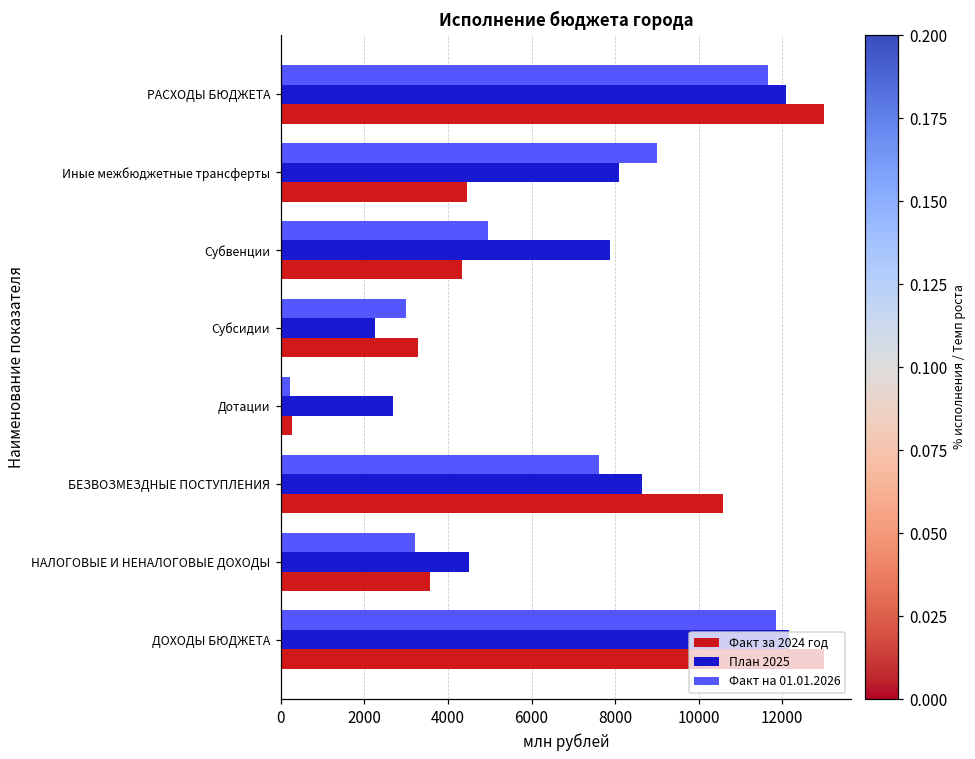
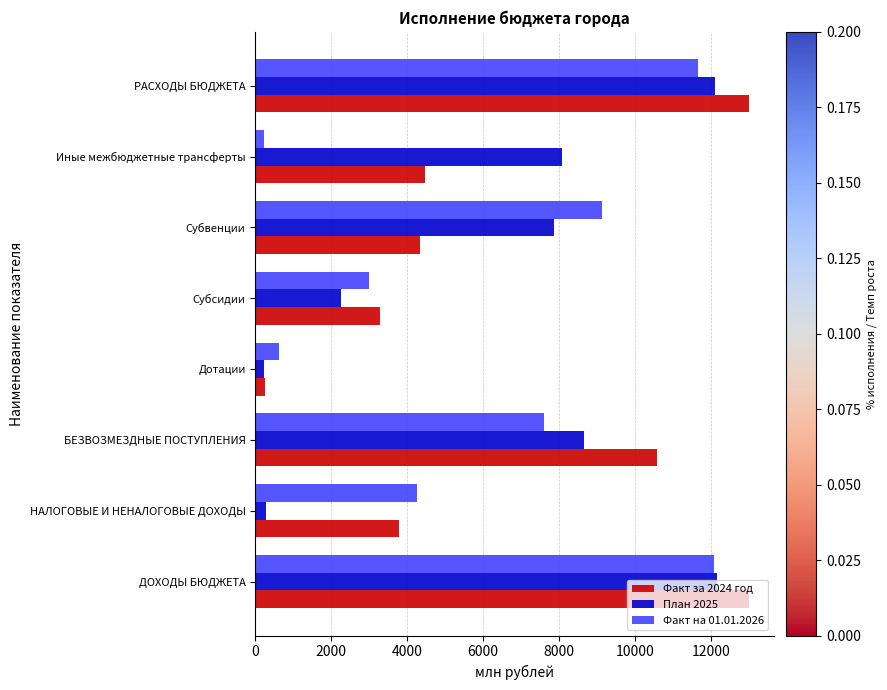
Факт на 01.01.2026, Иные межбюджетные трансферты: 9000 -> 200
Факт на 01.01.2026, Субвенции: 4900 -> 9100
Факт на 01.01.2026, Дотации: 200 -> 600
План 2025, Дотации: 2700 -> 200
Факт на 01.01.2026, НАЛОГОВЫЕ И НЕНАЛОГОВЫЕ ДОХОДЫ: 3200 -> 4300
План 2025, НАЛОГОВЫЕ И НЕНАЛОГОВЫЕ ДОХОДЫ: 4500 -> 300
Факт за 2024 год, НАЛОГОВЫЕ И НЕНАЛОГОВЫЕ ДОХОДЫ: 3600 -> 3800
Факт на 01.01.2026, ДОХОДЫ БЮДЖЕТА: 11900 -> 12100
